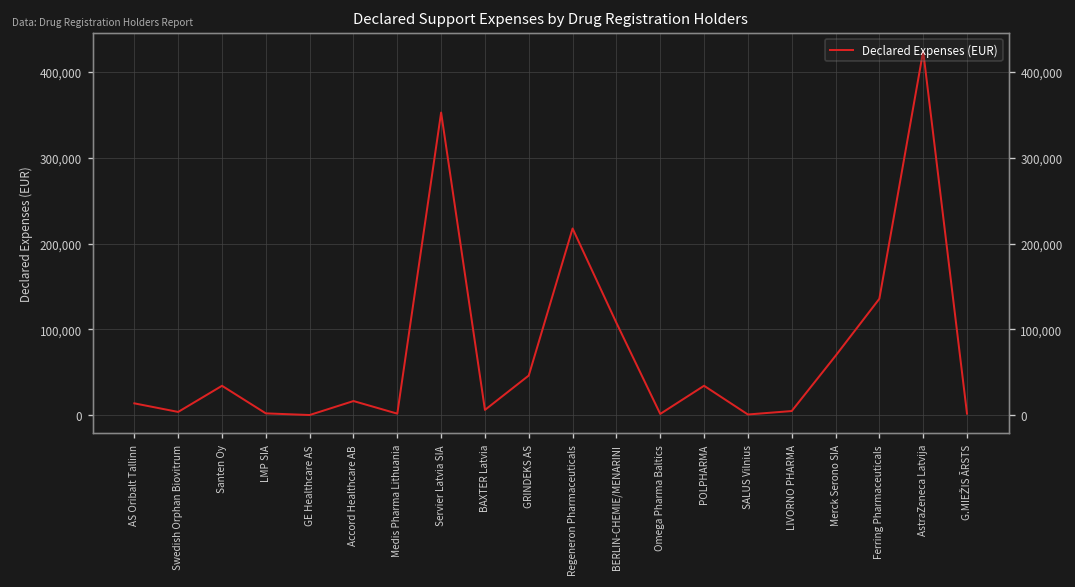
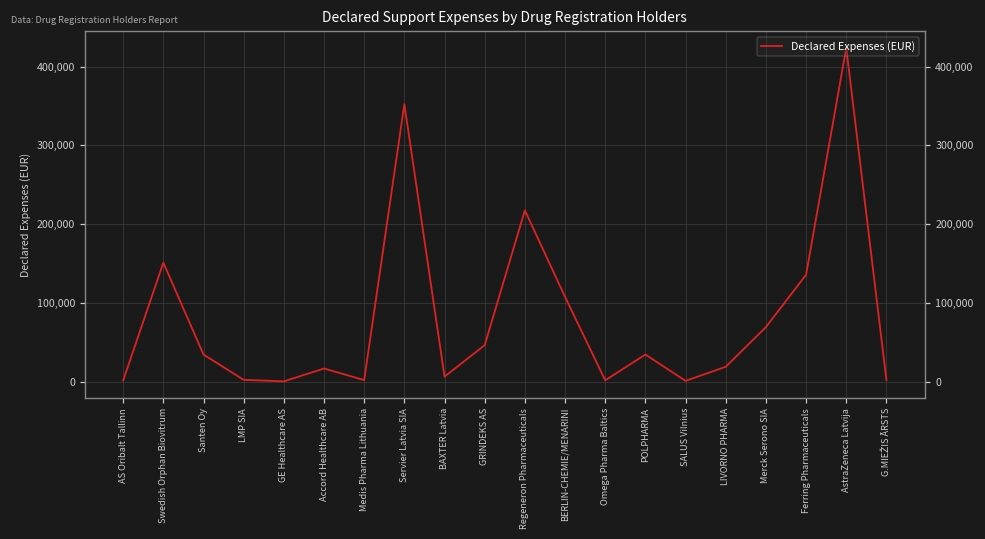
AS Oribalt Tallinn: 10,000 -> 0
Swedish Orphan Biovitrum: 0 -> 150,000
LIVORNO PHARMA: 10,000 -> 20,000
